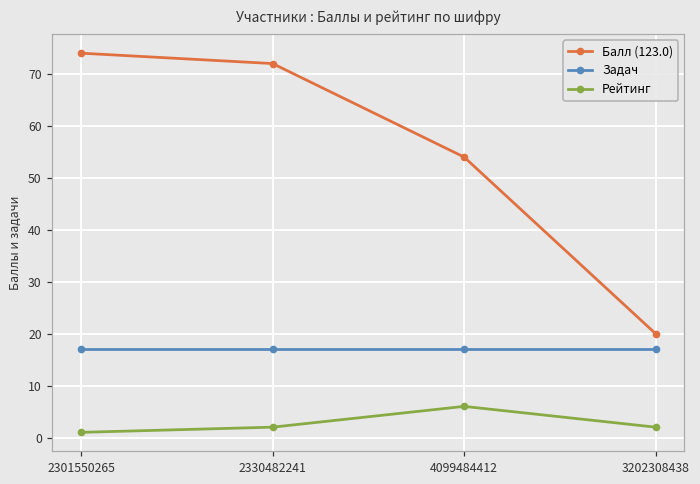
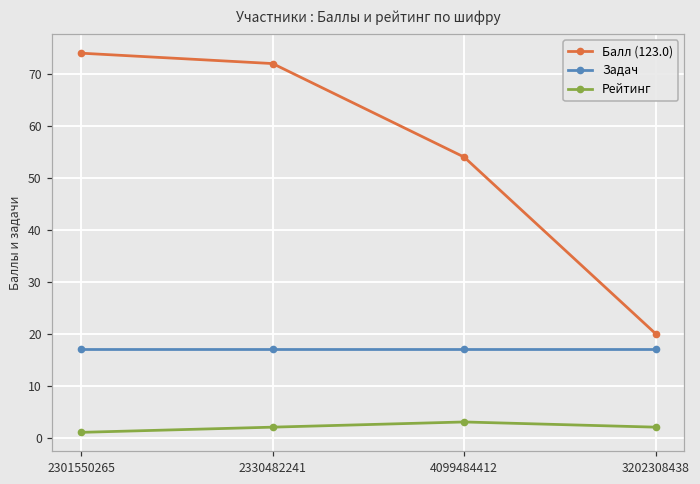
Рейтинг, 4099484412: 6 -> 3
